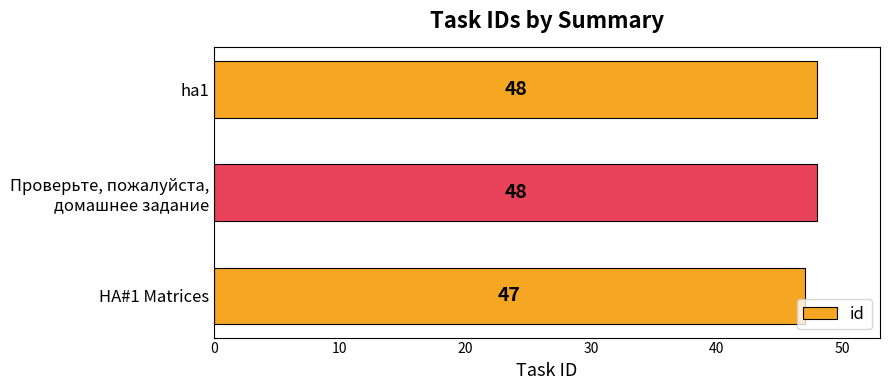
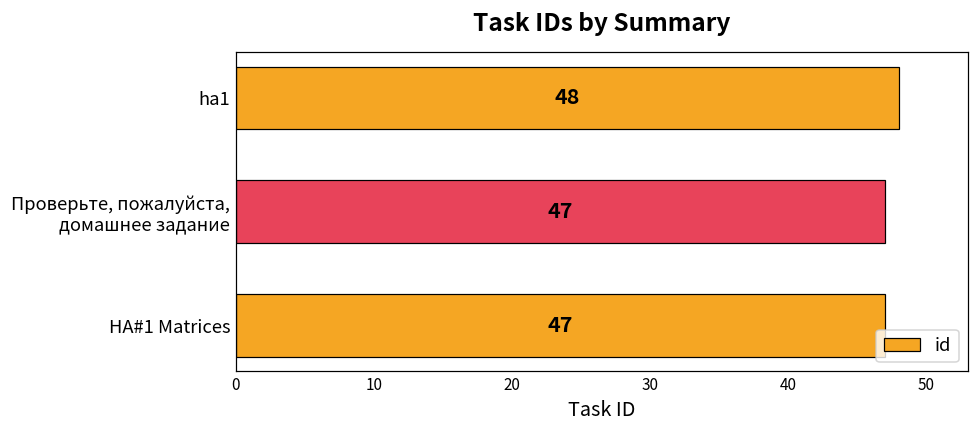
Проверьте, пожалуйста, домашнее задание: 48 -> 47
